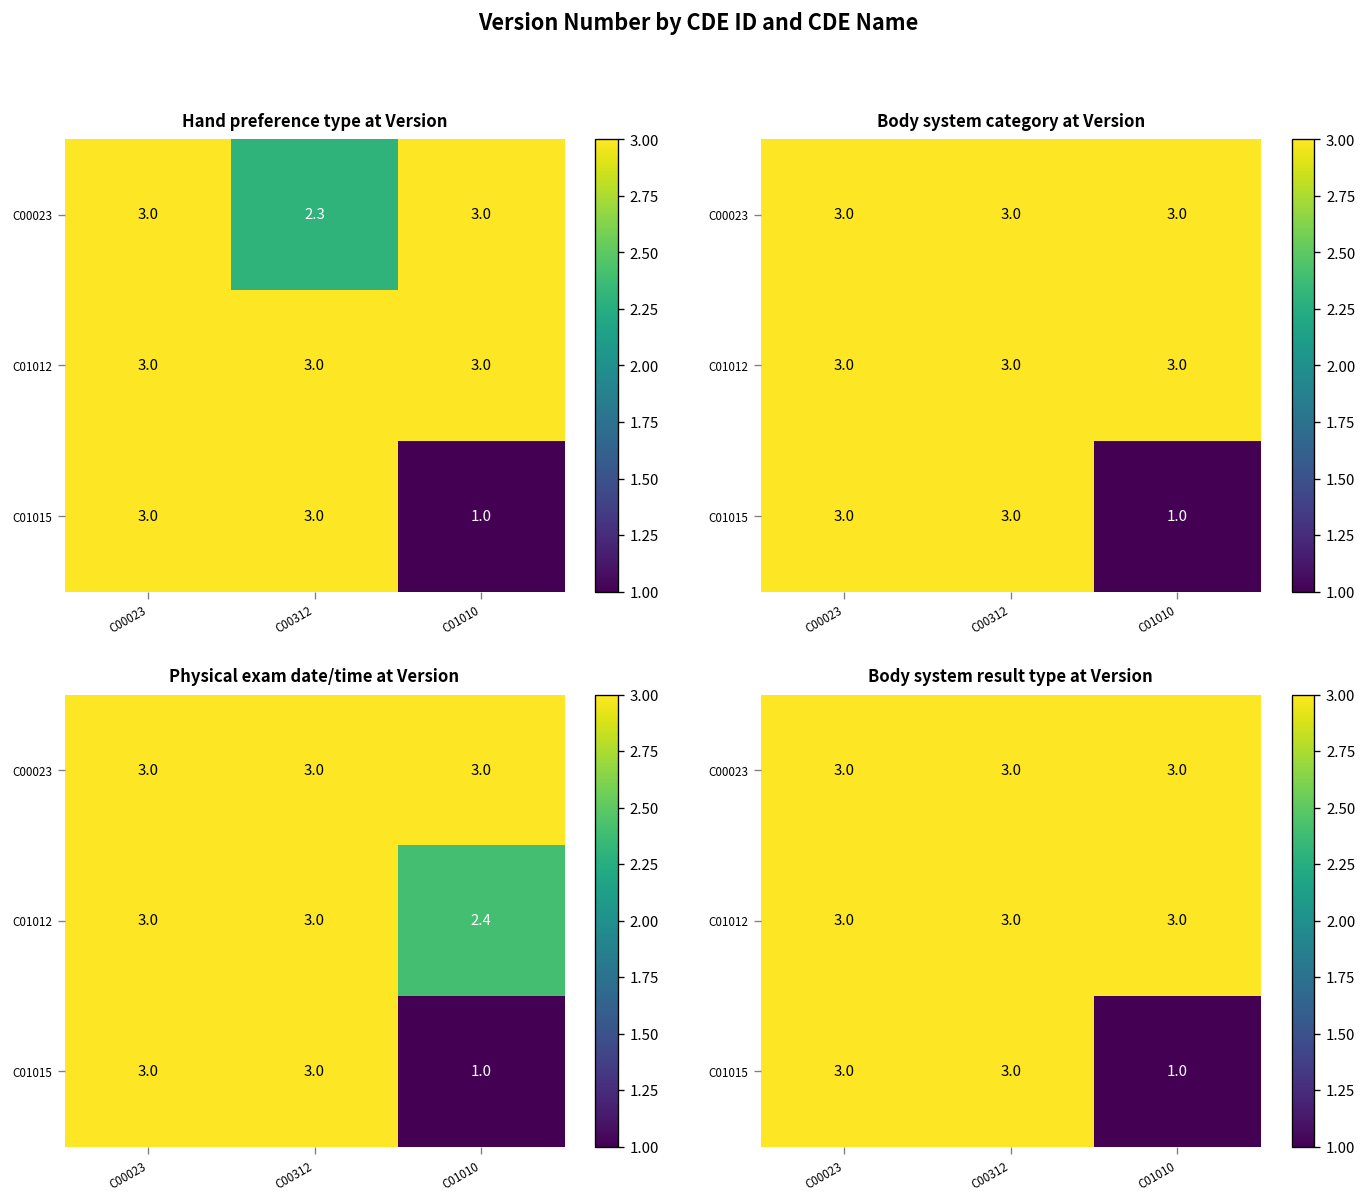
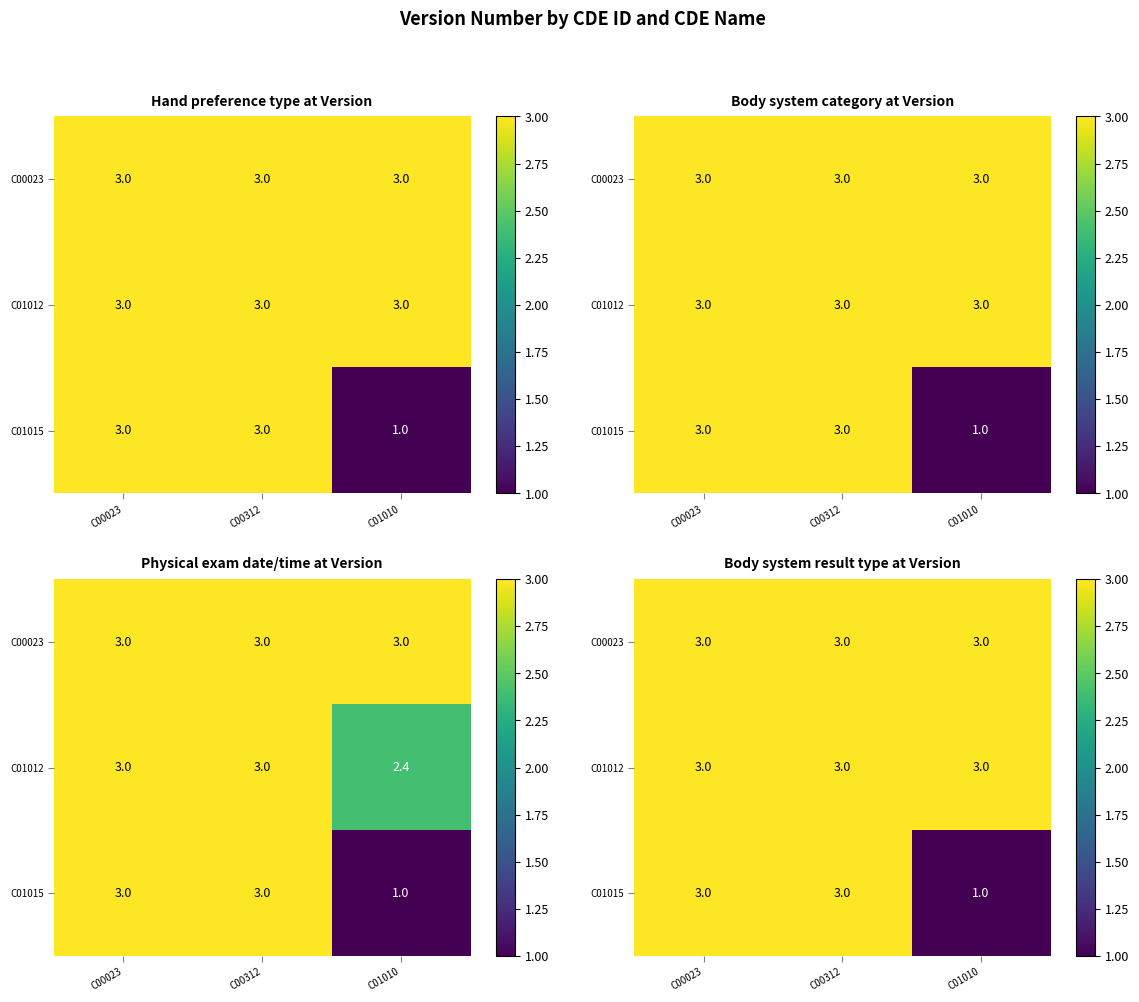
Hand preference type at Version, C00023, C00312: 2.3 -> 3.0
